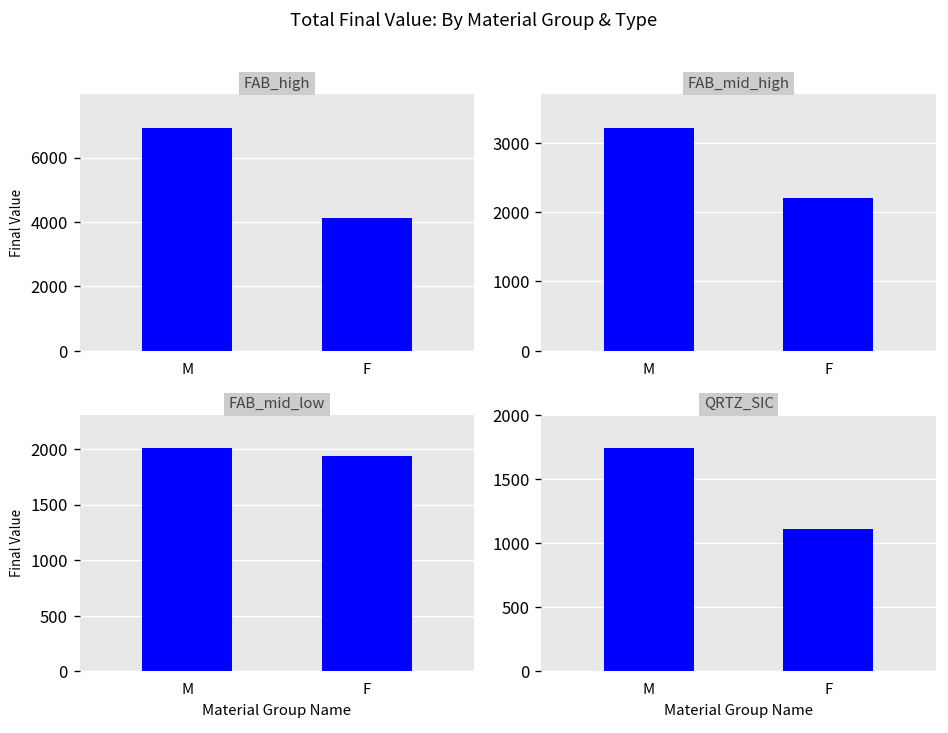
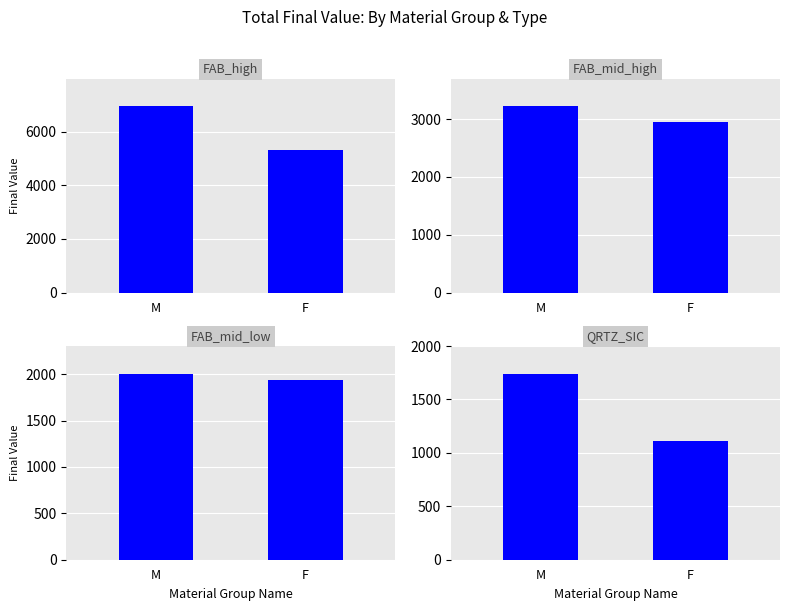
FAB_high, F: 4100 -> 5300
FAB_mid_high, F: 2200 -> 3000
